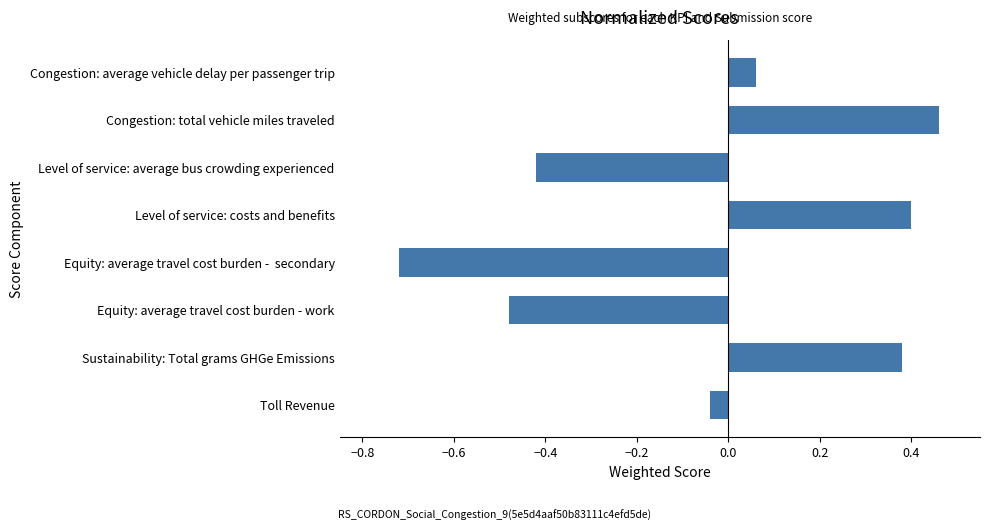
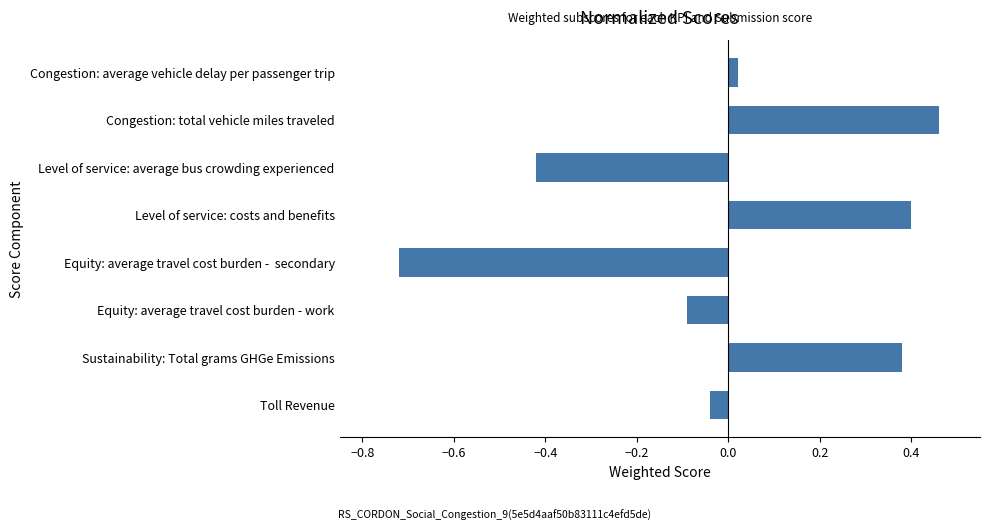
Congestion: average vehicle delay per passenger trip: 0.06 -> 0.02
Equity: average travel cost burden - work: -0.48 -> -0.09
